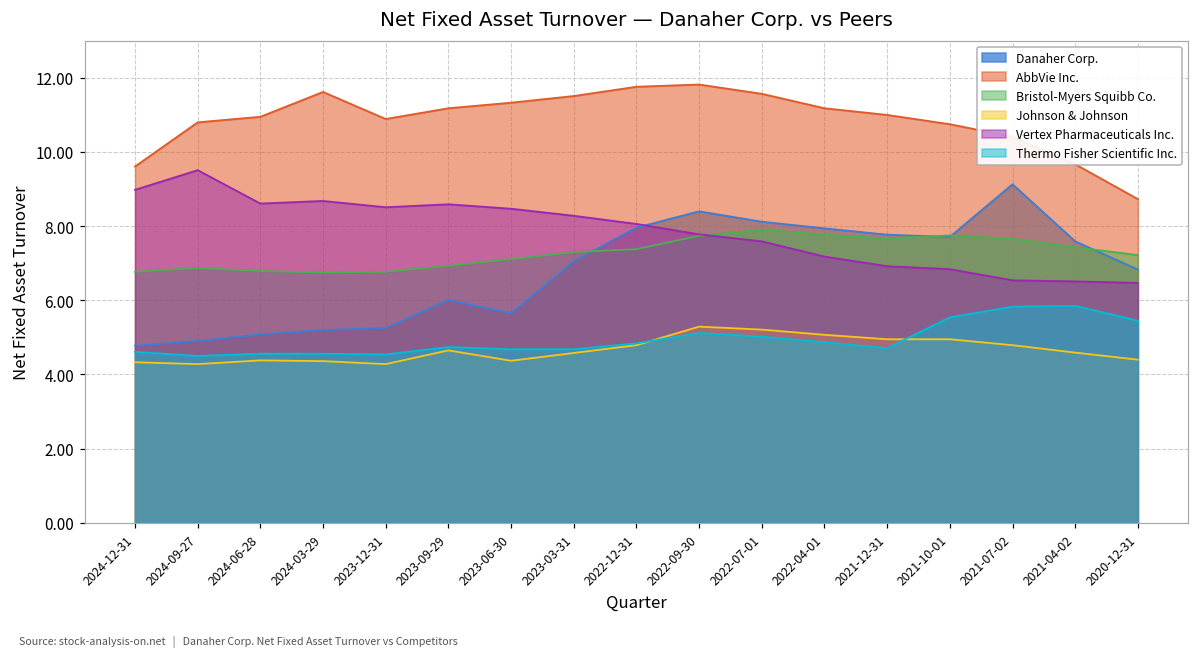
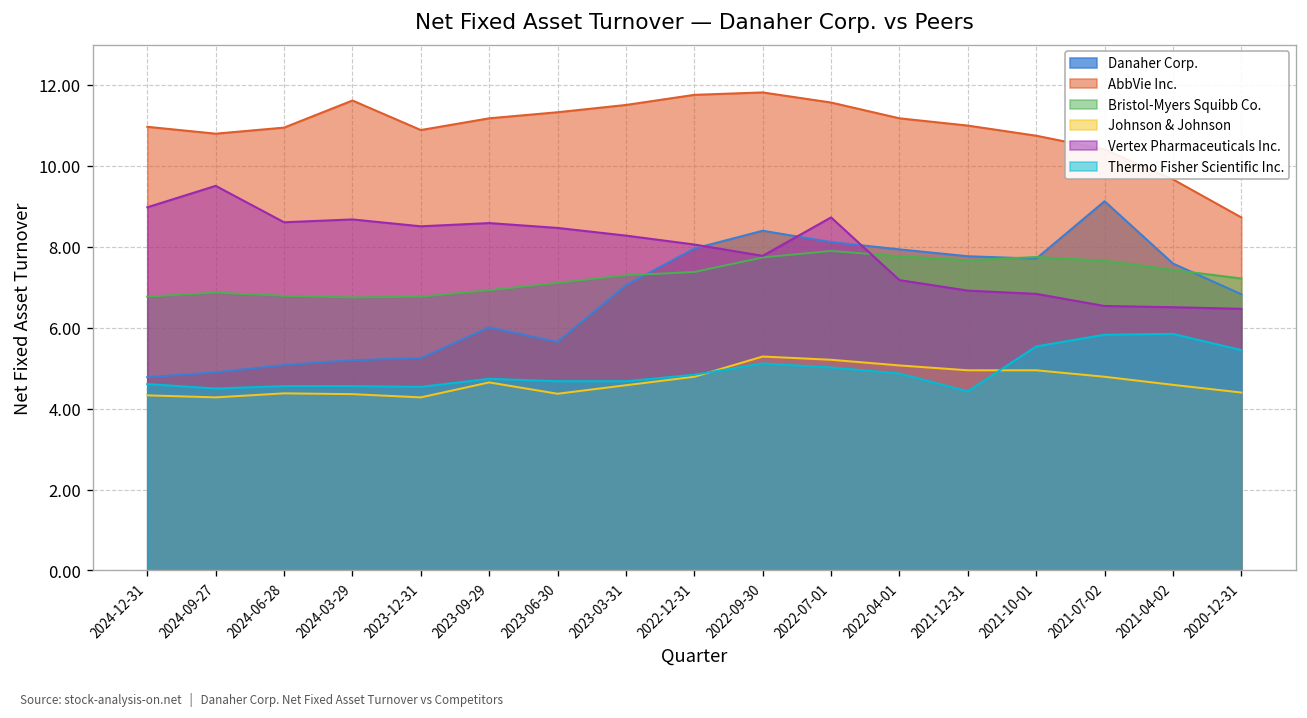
AbbVie Inc., 2024-12-31: 9.6 -> 11.0
Vertex Pharmaceuticals Inc., 2022-07-01: 7.6 -> 8.7
Thermo Fisher Scientific Inc., 2021-12-31: 4.7 -> 4.4
